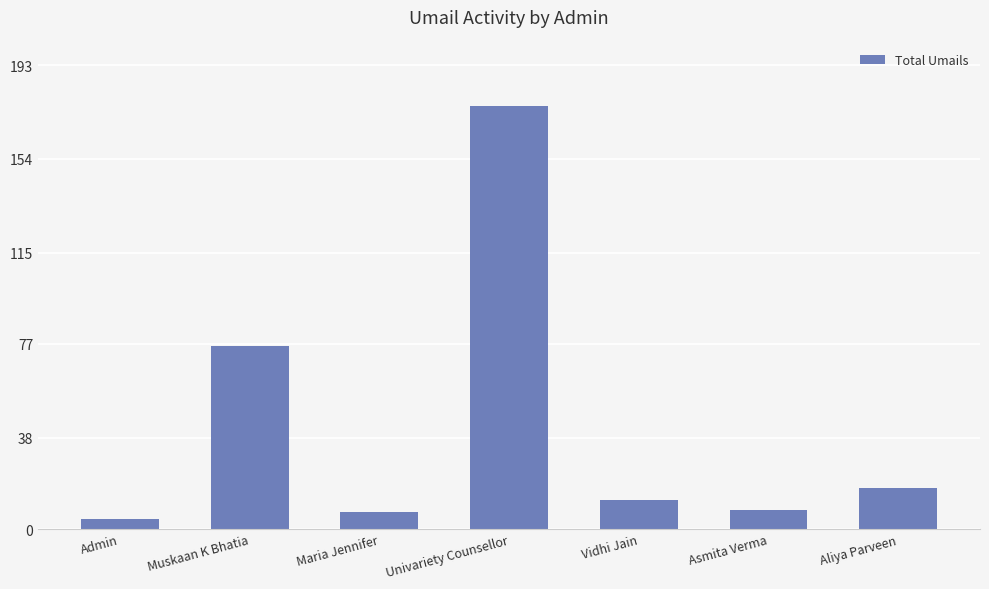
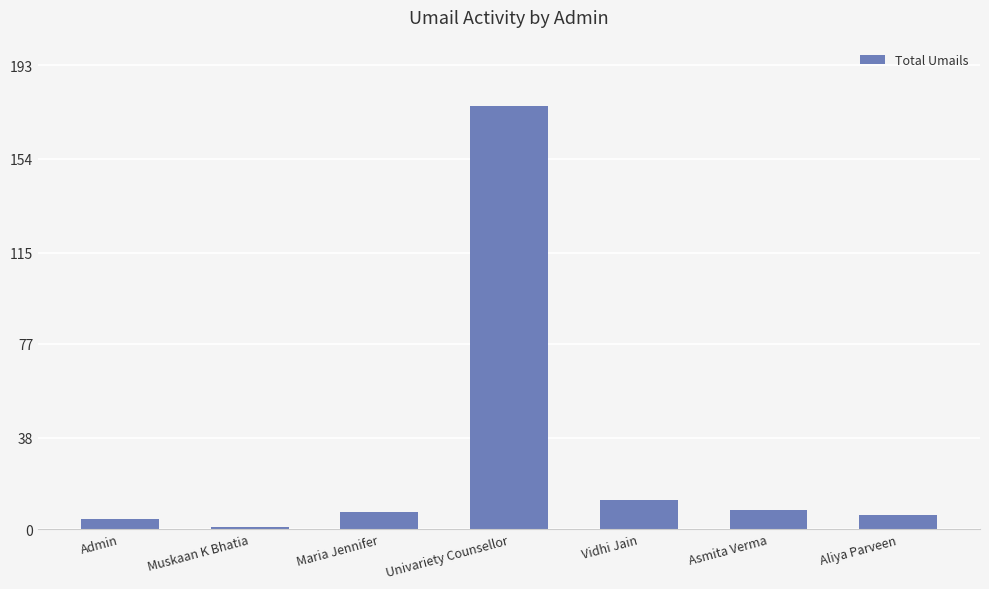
Muskaan K Bhatia: 76 -> 1
Aliya Parveen: 17 -> 6
